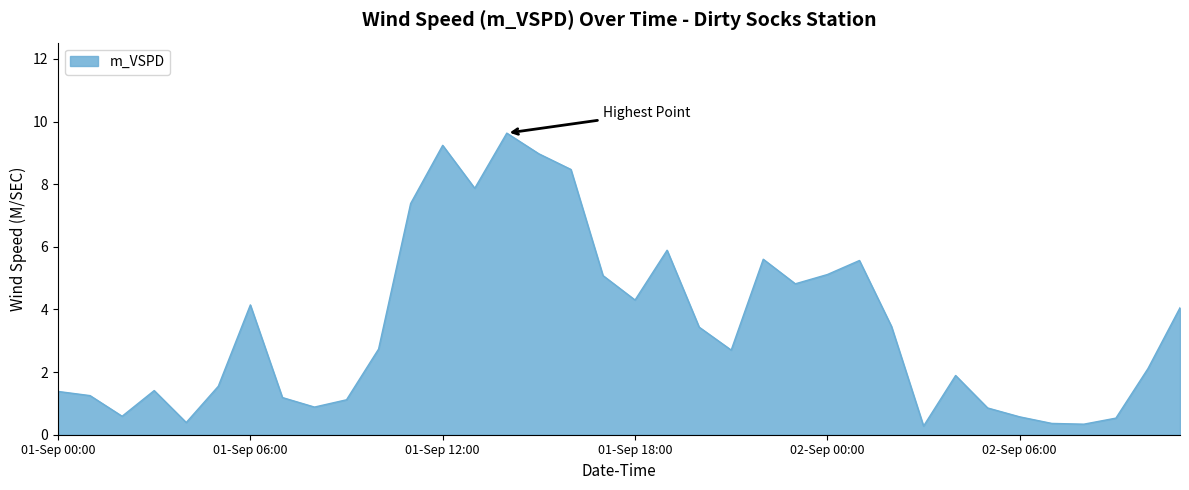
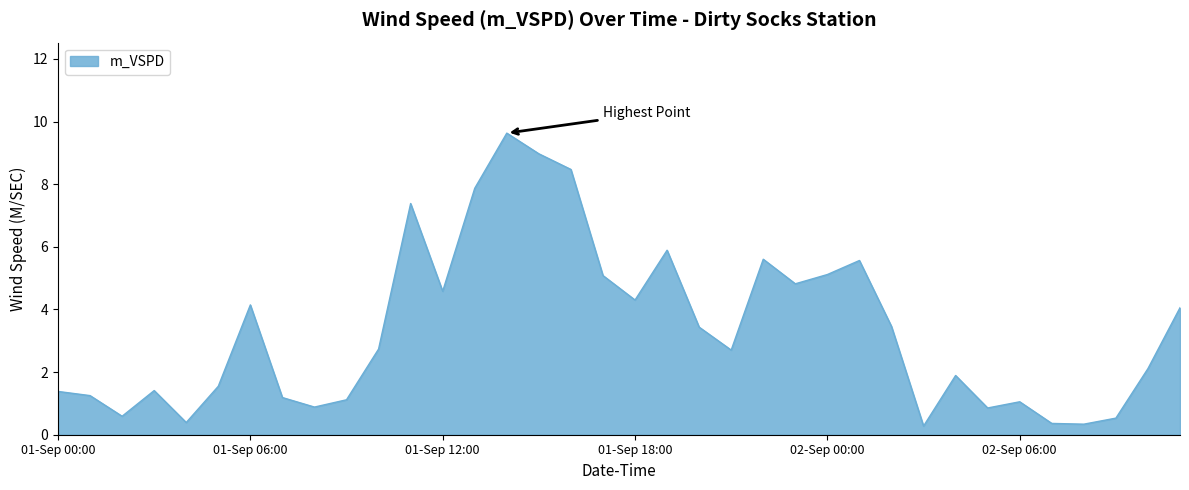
01-Sep 12:00: 9.2 -> 4.6
02-Sep 06:00: 0.6 -> 1.1
